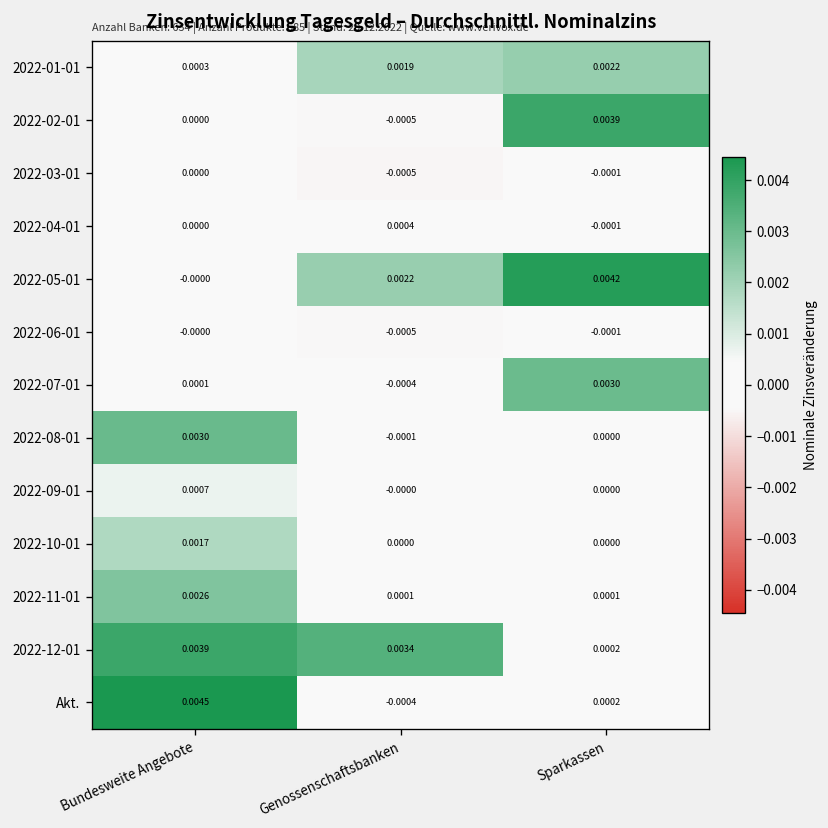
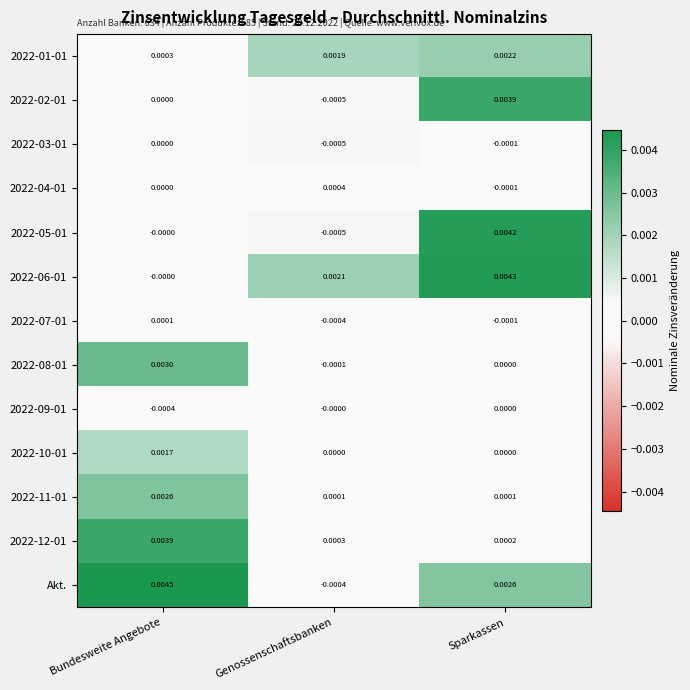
2022-05-01, Genossenschaftsbanken: 0.0022 -> -0.0005
2022-06-01, Genossenschaftsbanken: -0.0005 -> 0.0021
2022-06-01, Sparkassen: -0.0001 -> 0.0043
2022-07-01, Sparkassen: 0.0030 -> -0.0001
2022-09-01, Bundesweite Angebote: 0.0007 -> -0.0004
2022-12-01, Genossenschaftsbanken: 0.0034 -> 0.0003
Akt., Sparkassen: 0.0002 -> 0.0026
